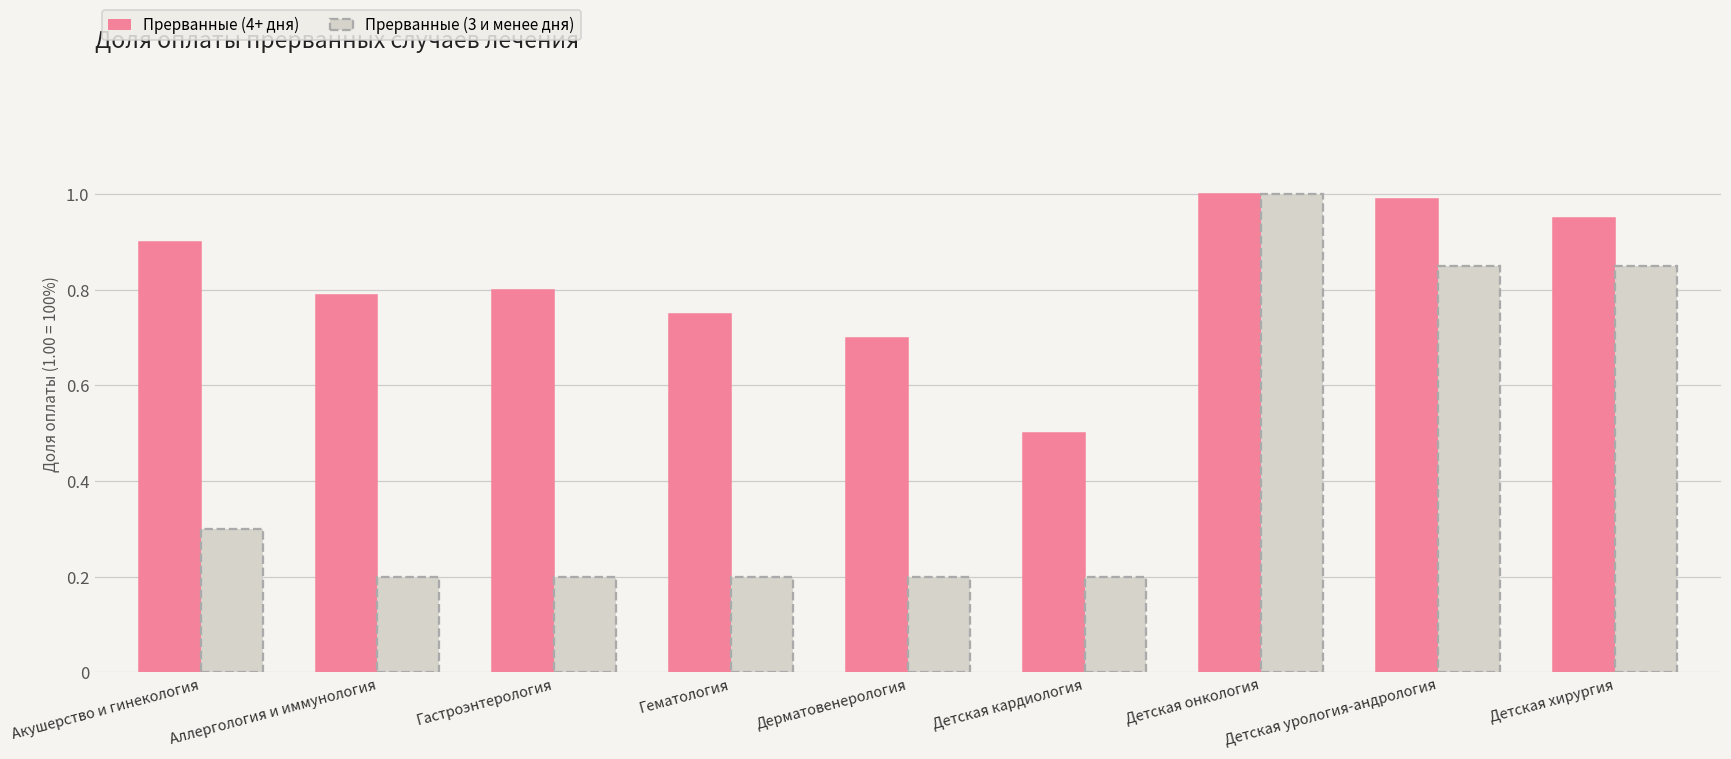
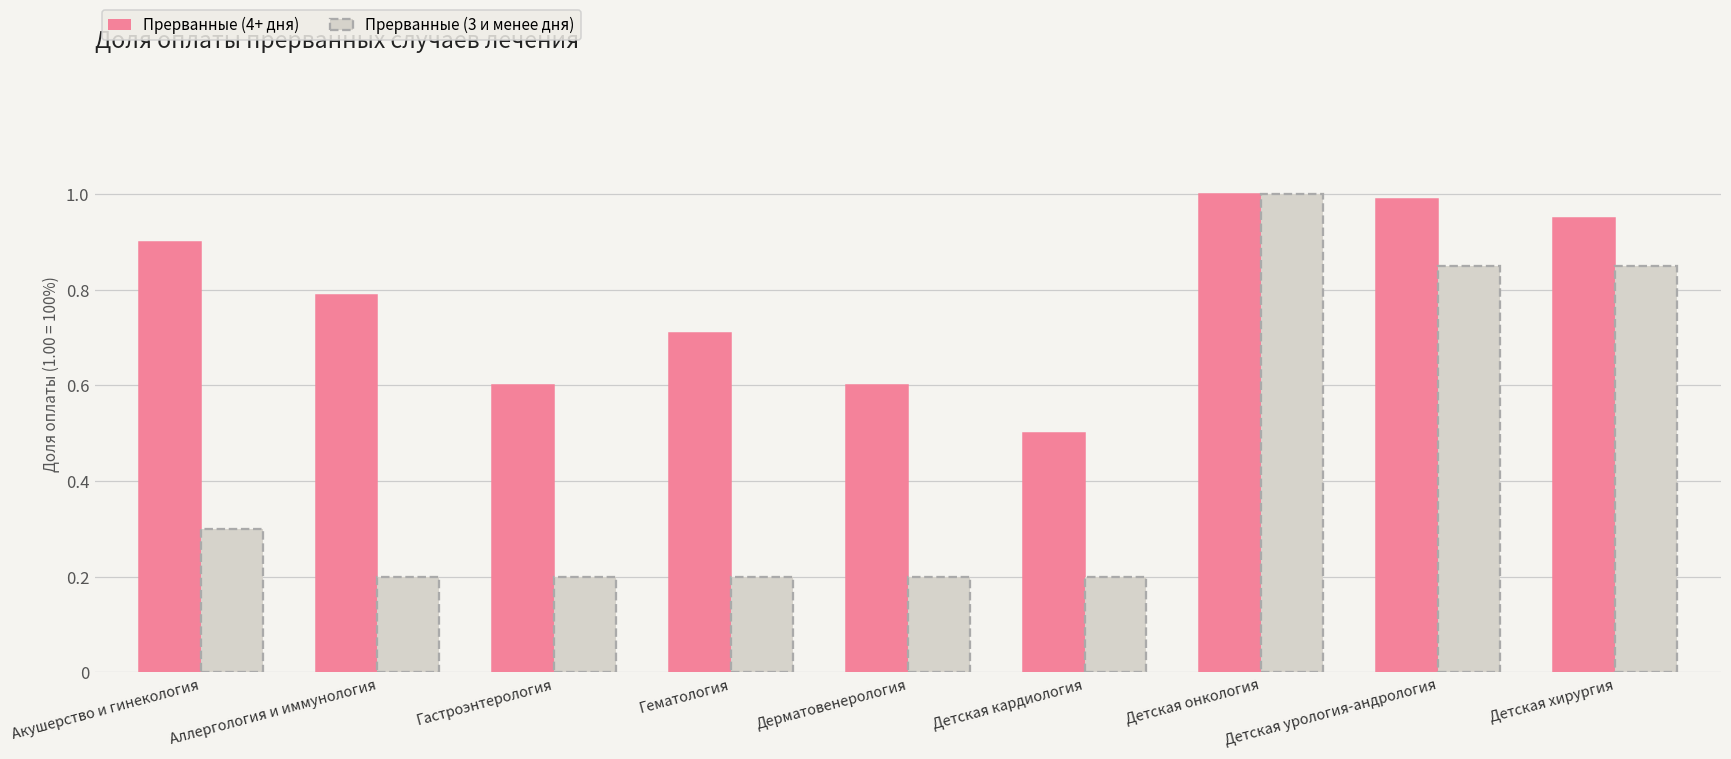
Гастроэнтерология: 0.8 -> 0.6
Гематология: 0.75 -> 0.71
Дерматовенерология: 0.7 -> 0.6
